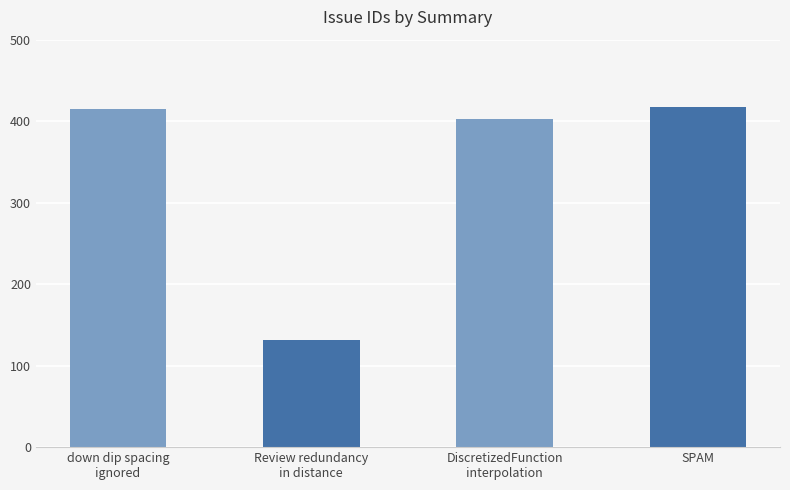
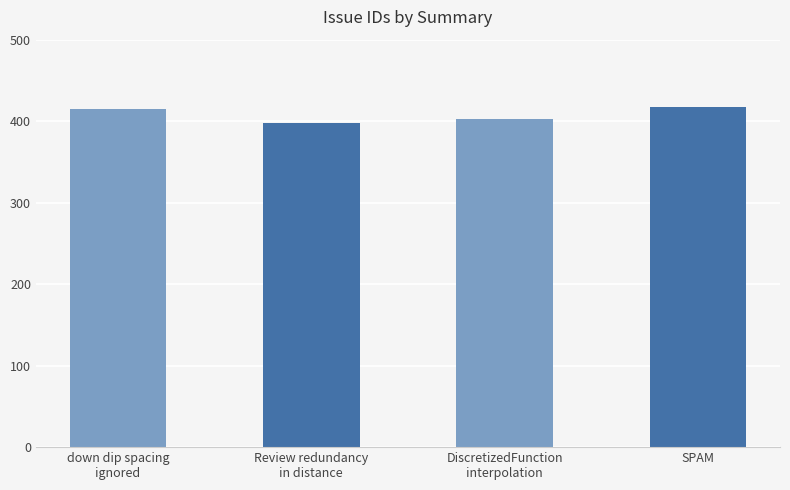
Review redundancy in distance: 130 -> 400
